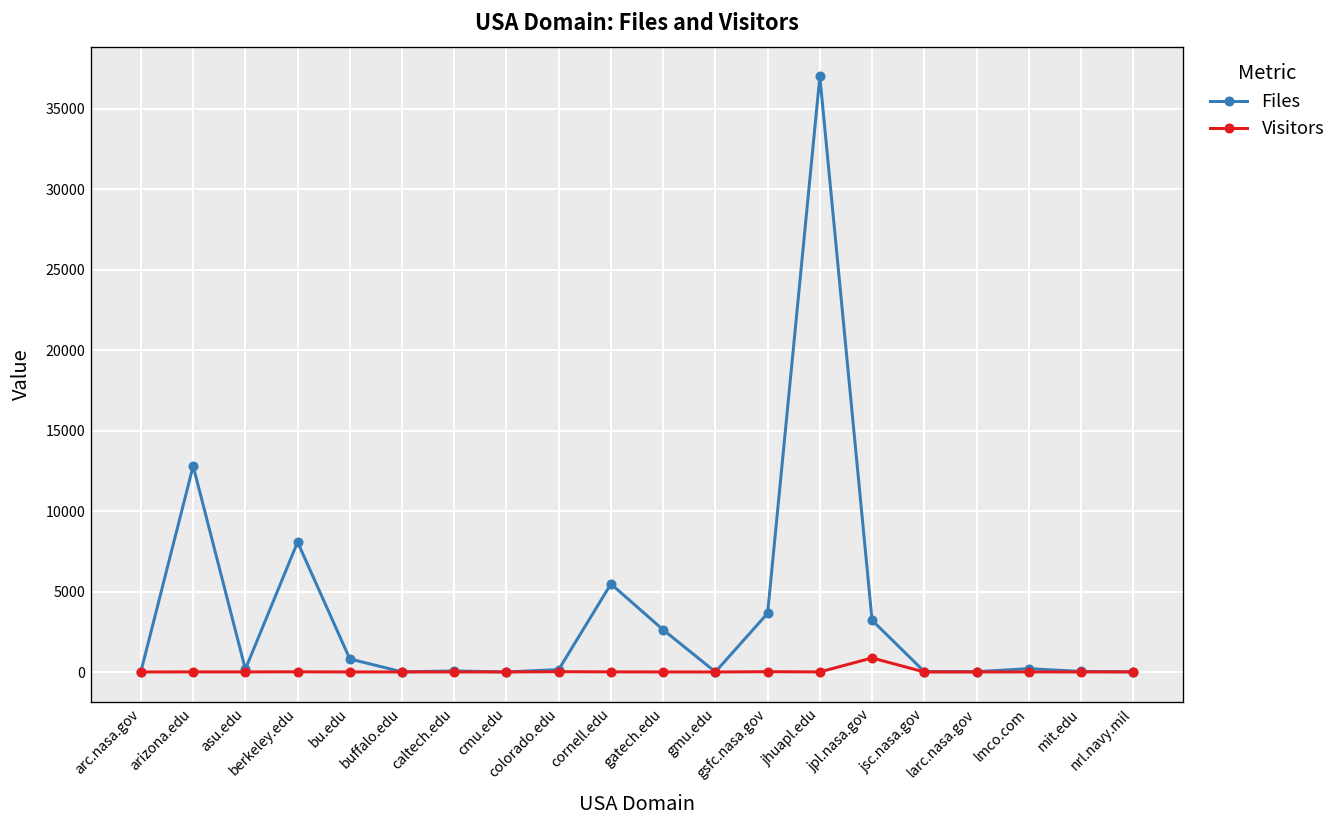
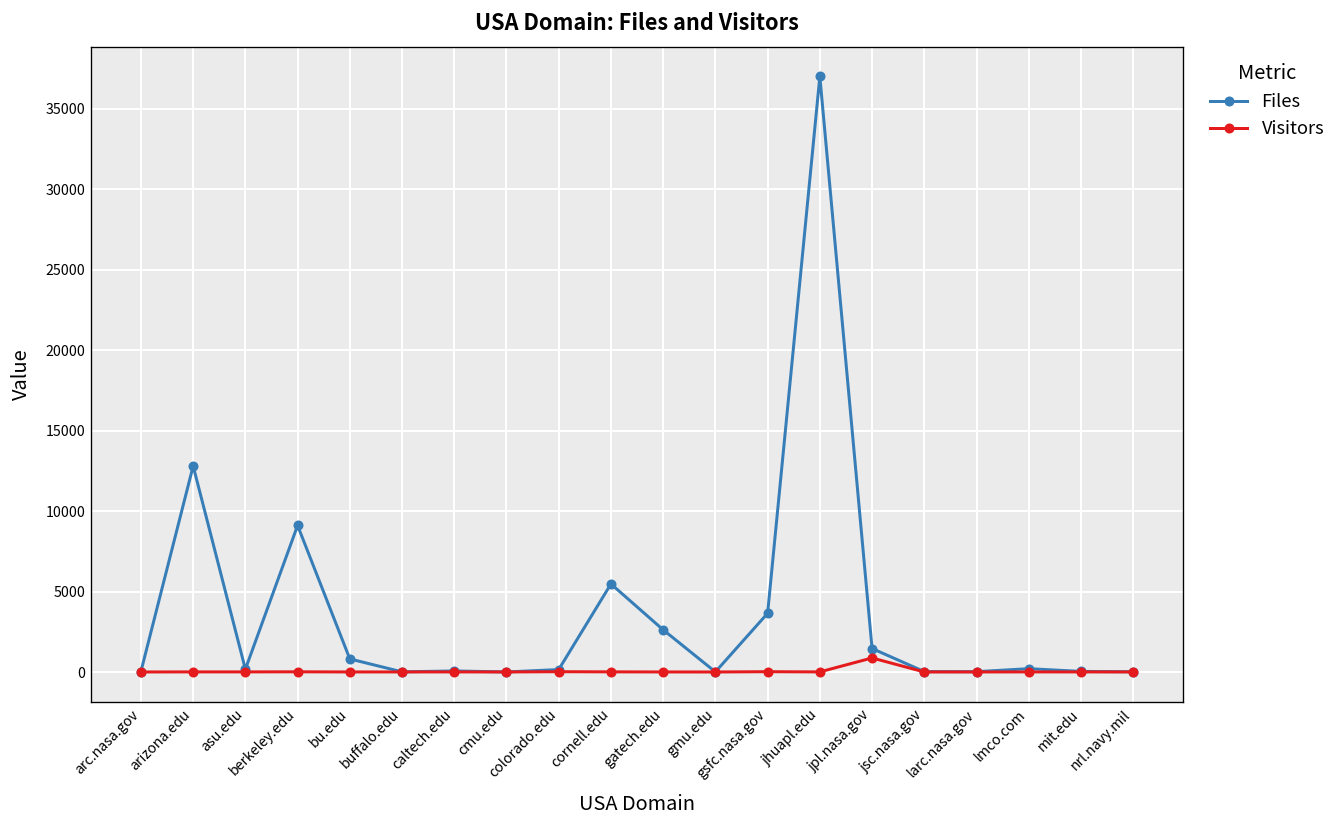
Files, berkeley.edu: 8100 -> 9100
Files, jpl.nasa.gov: 3200 -> 1500
